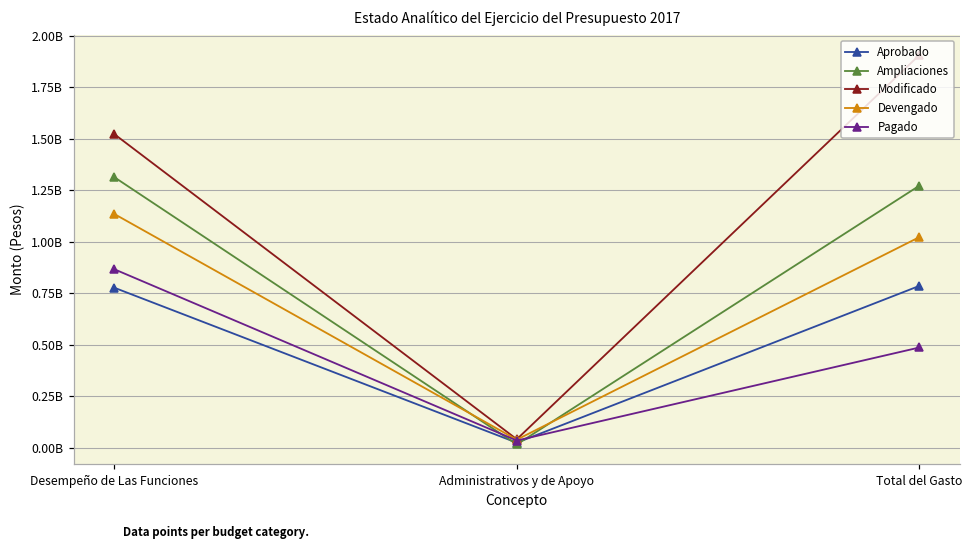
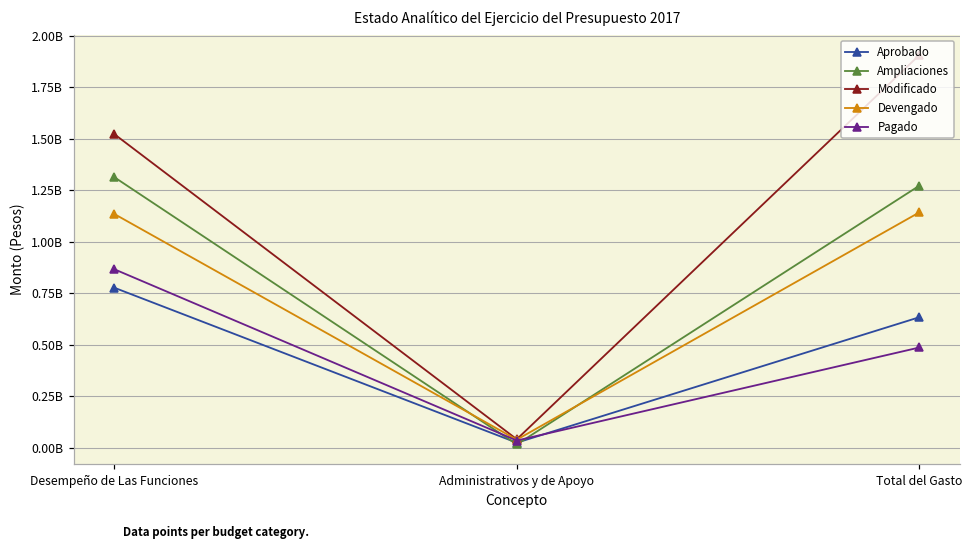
Aprobado, Total del Gasto: 790000000 -> 630000000
Devengado, Total del Gasto: 1020000000 -> 1140000000
